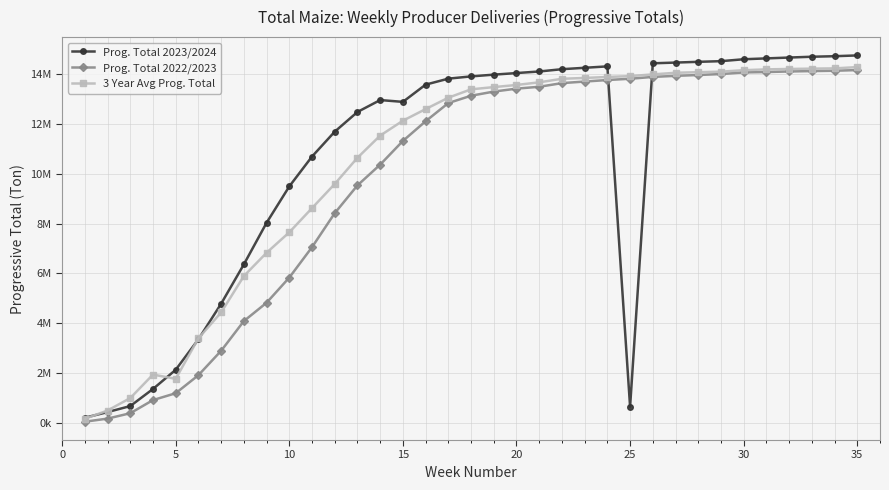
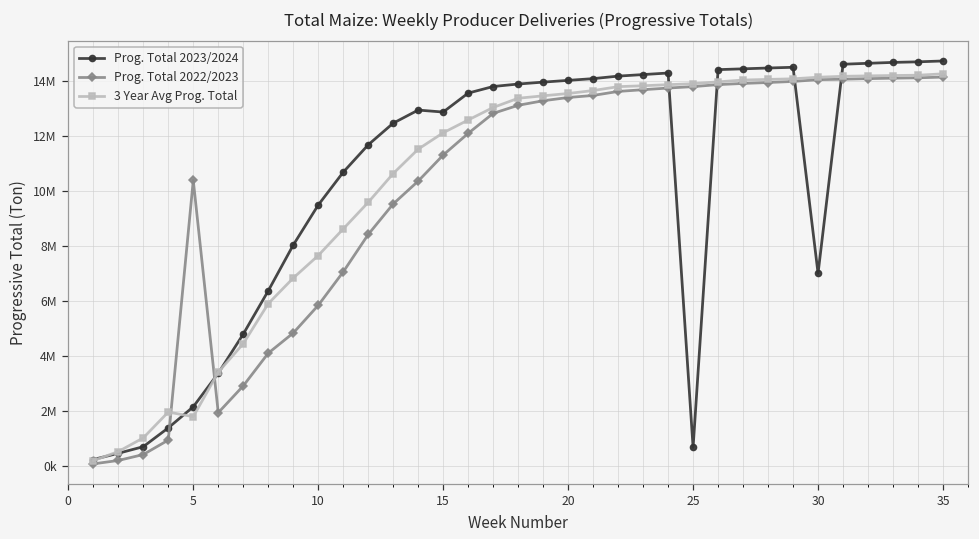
Prog. Total 2022/2023, 5: 1200000 -> 10400000
Prog. Total 2023/2024, 30: 14600000 -> 7000000
